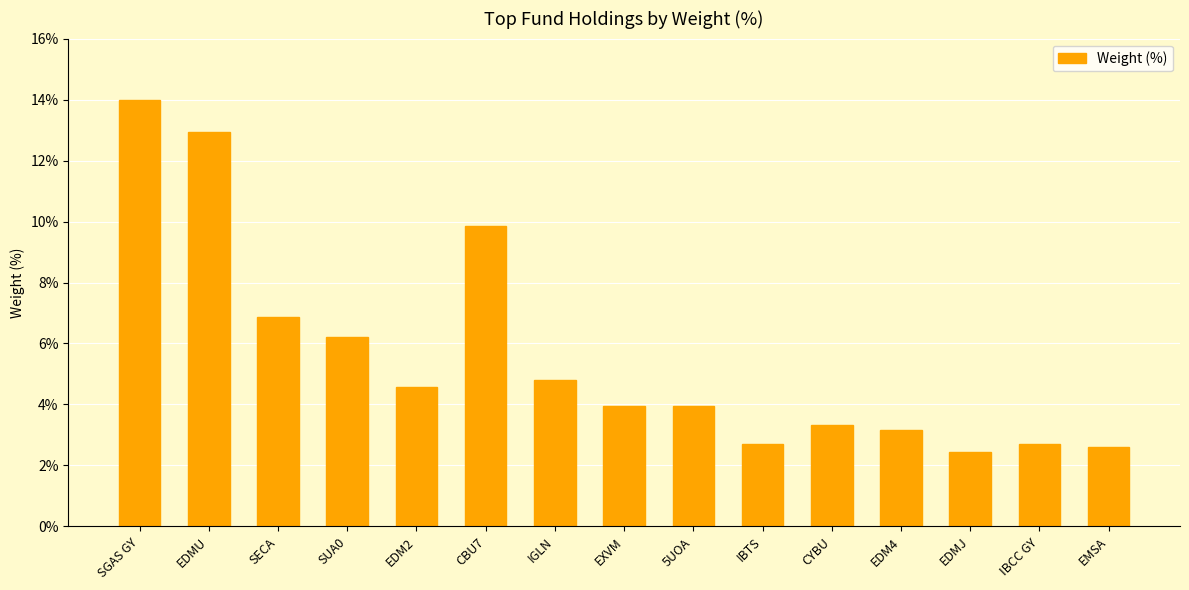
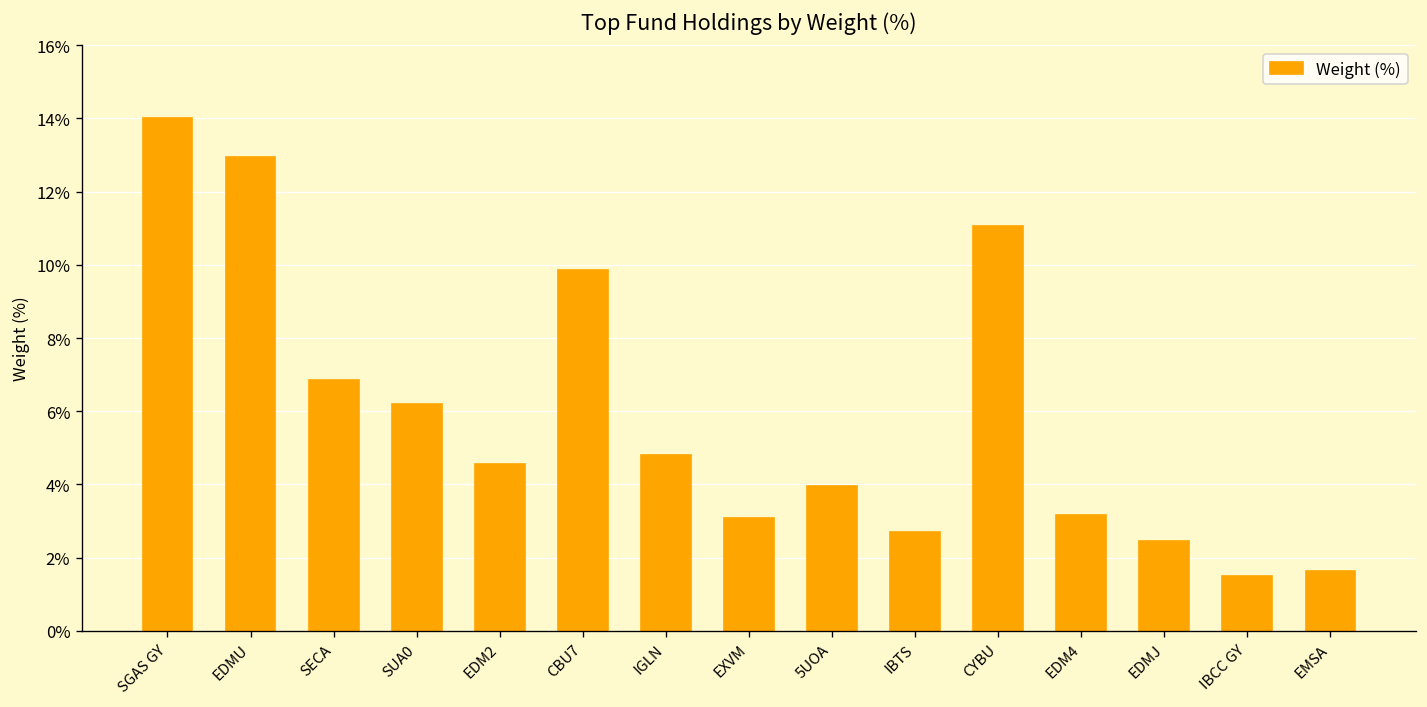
EXVM: 4.0% -> 3.1%
CYBU: 3.3% -> 11.1%
IBCC GY: 2.7% -> 1.5%
EMSA: 2.6% -> 1.6%
